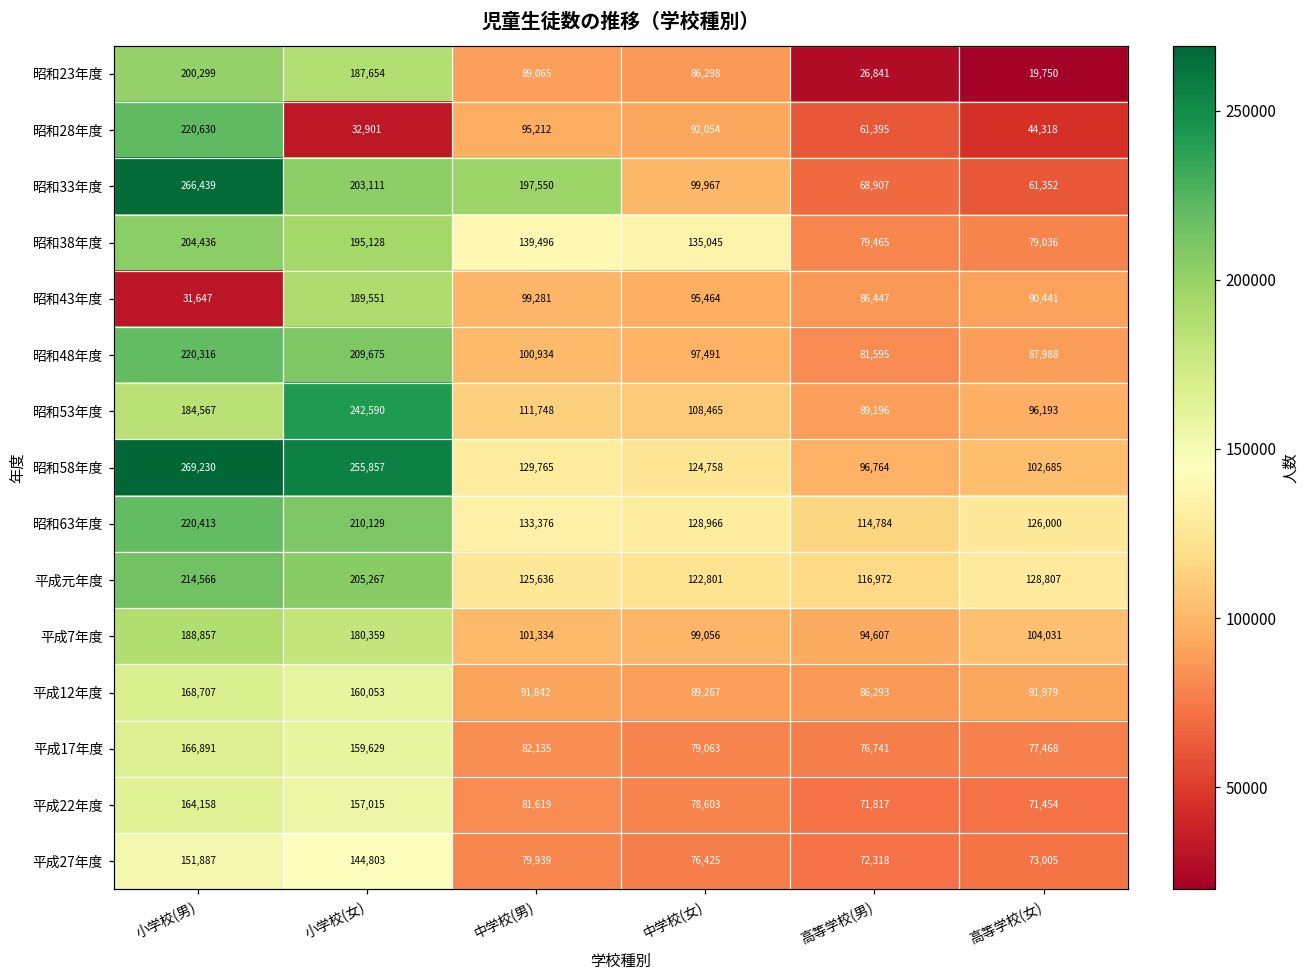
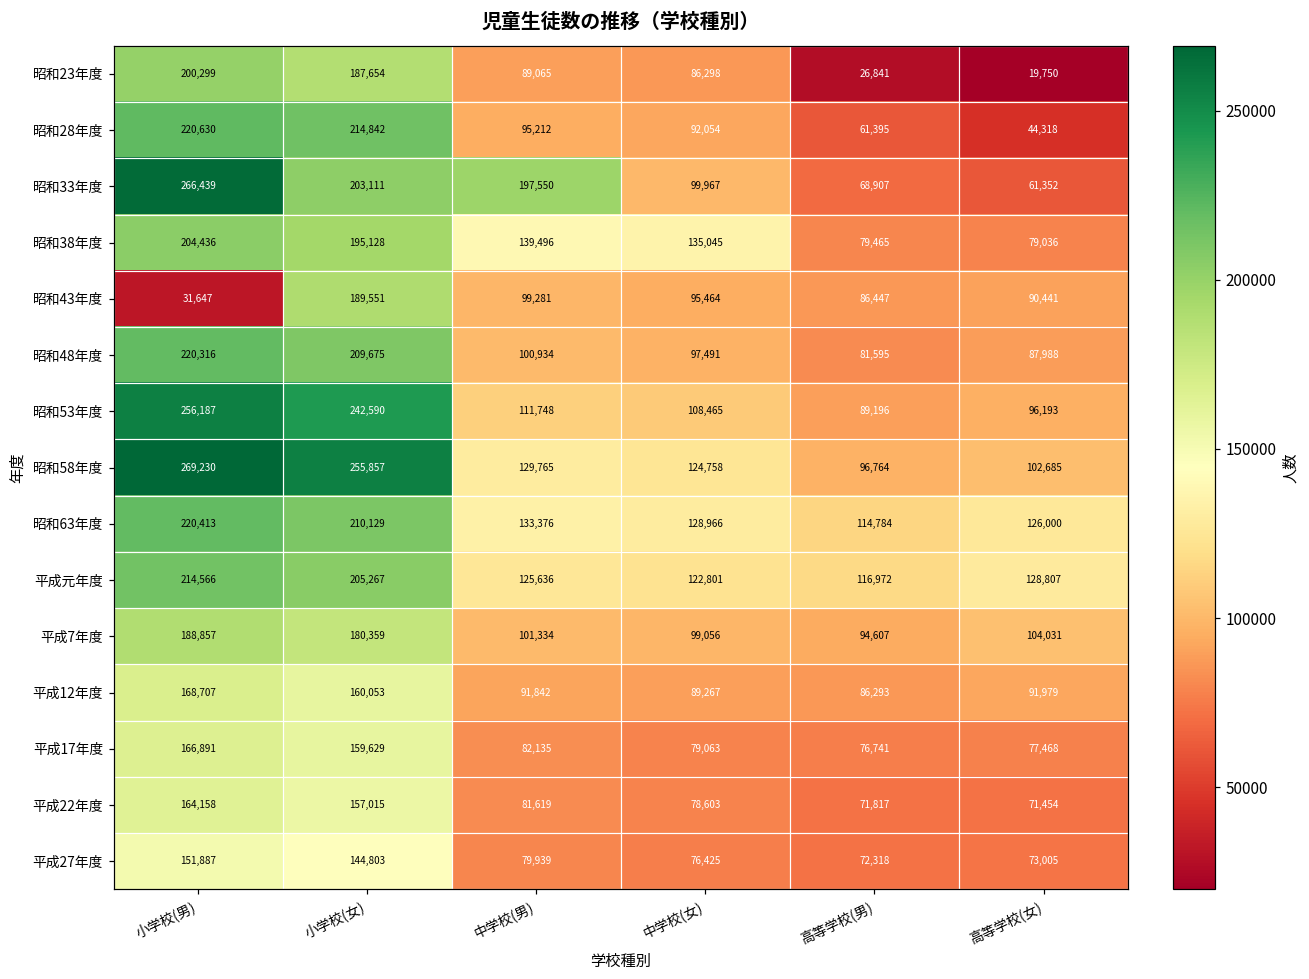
昭和28年度, 小学校(女): 32,901 -> 214,842
昭和53年度, 小学校(男): 184,567 -> 256,187
